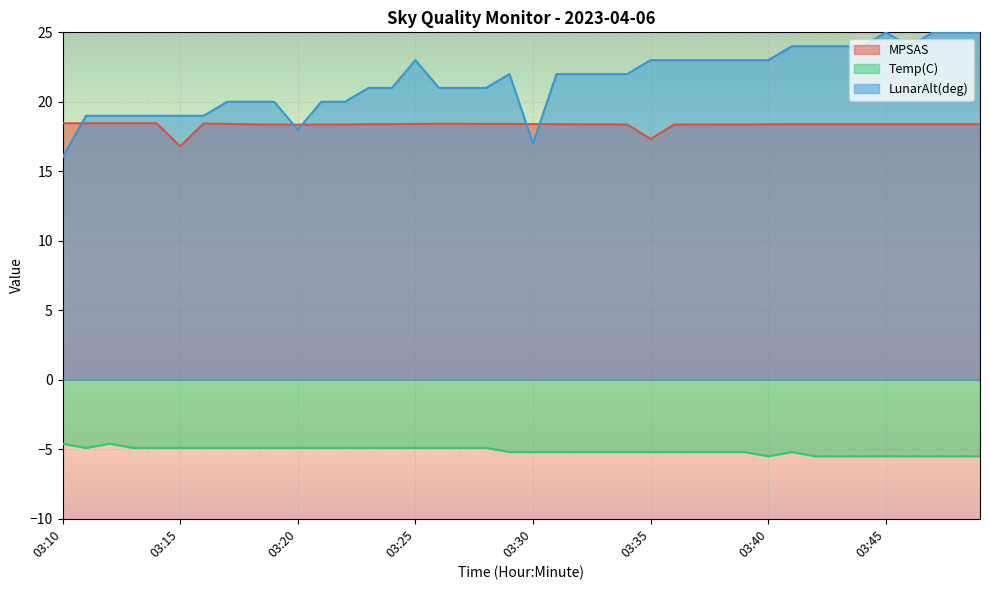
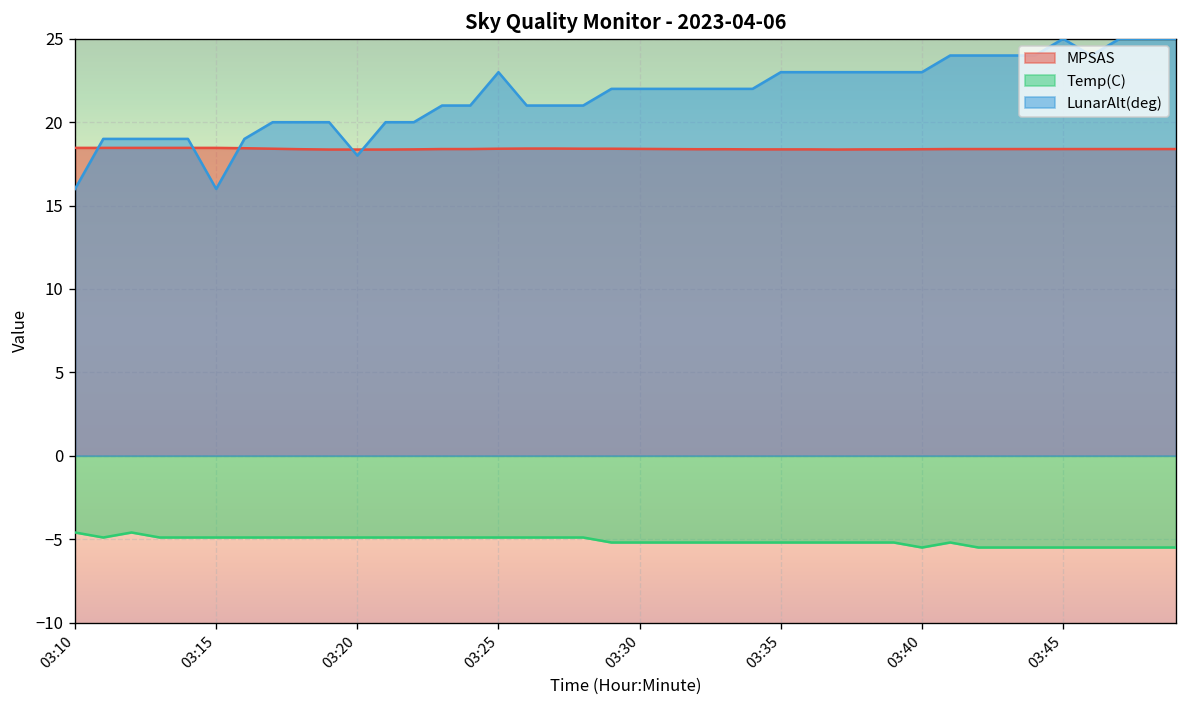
MPSAS, 03:15: 16.8 -> 18.5
LunarAlt(deg), 03:15: 19 -> 16
LunarAlt(deg), 03:30: 17 -> 22
MPSAS, 03:35: 17.3 -> 18.4
